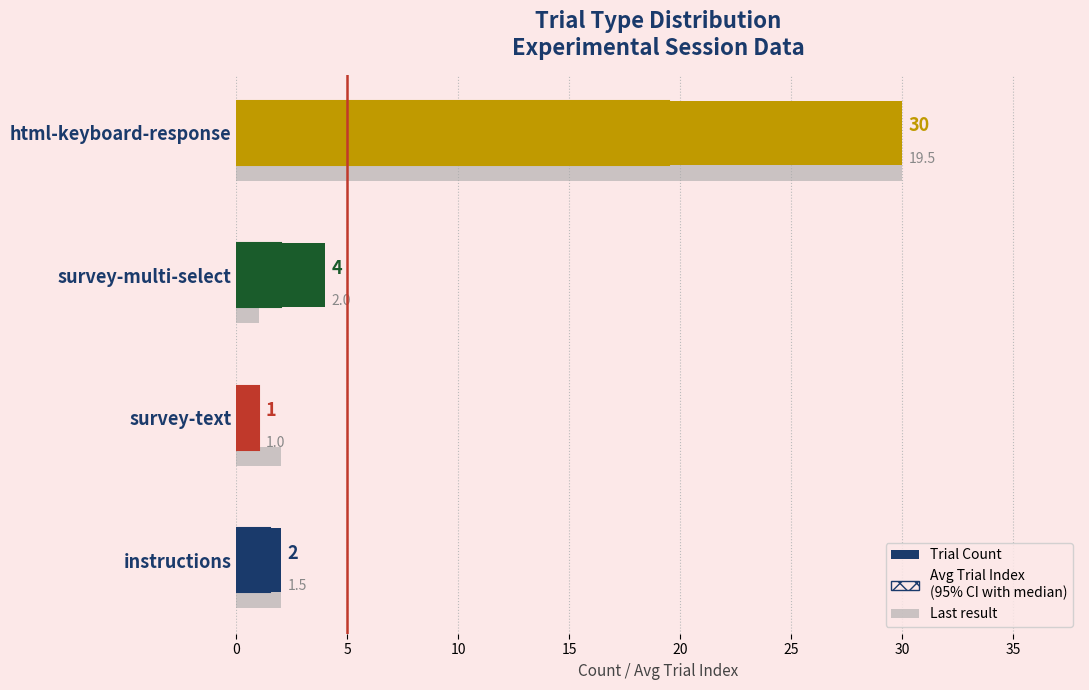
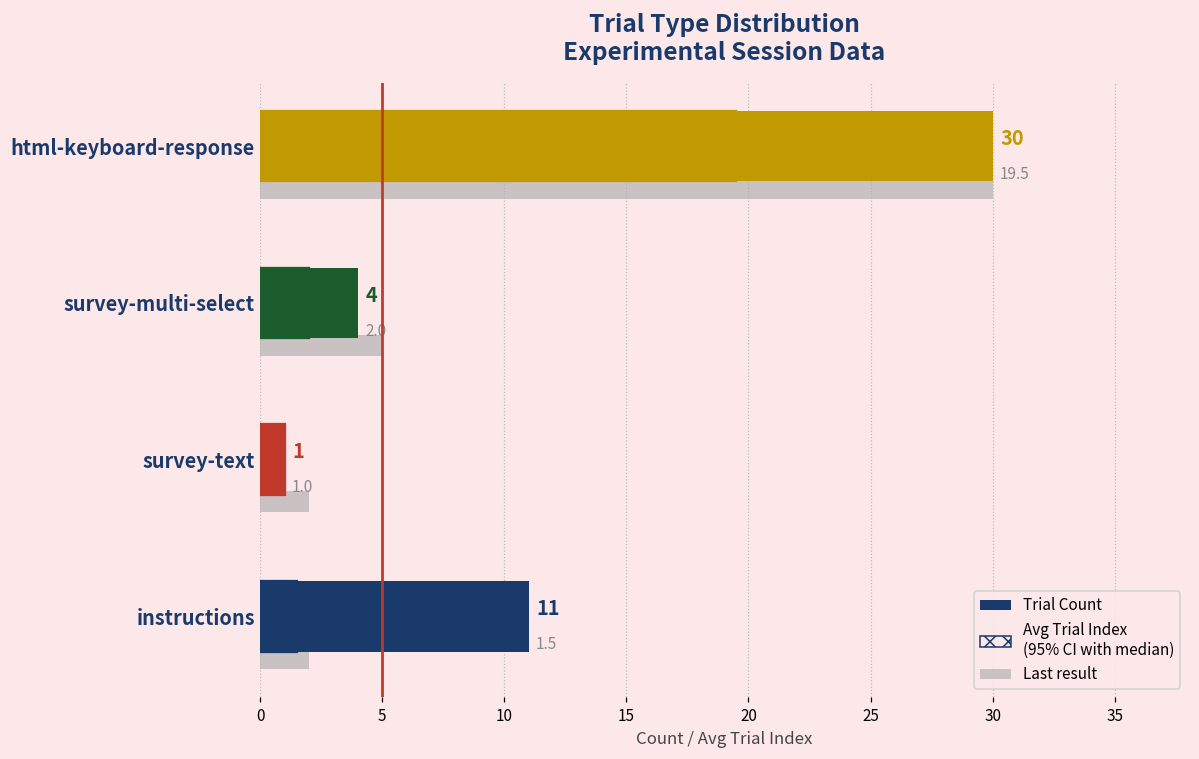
Last result, survey-multi-select: 1 -> 5
Trial Count, instructions: 2 -> 11
